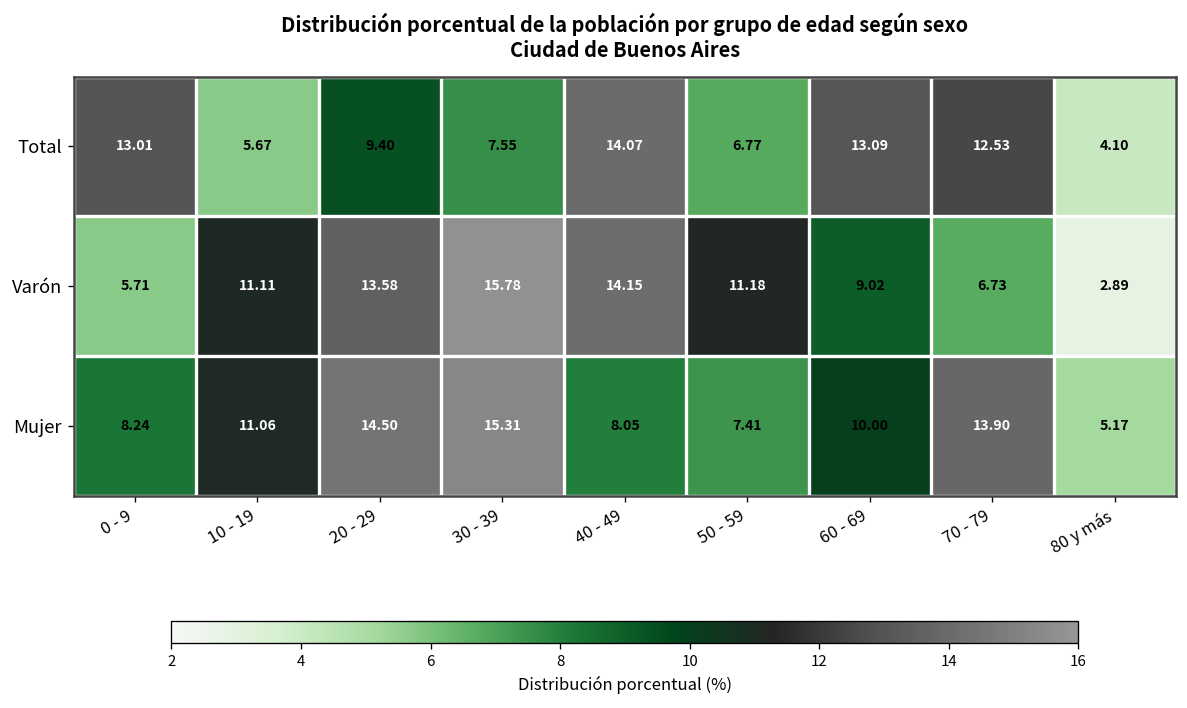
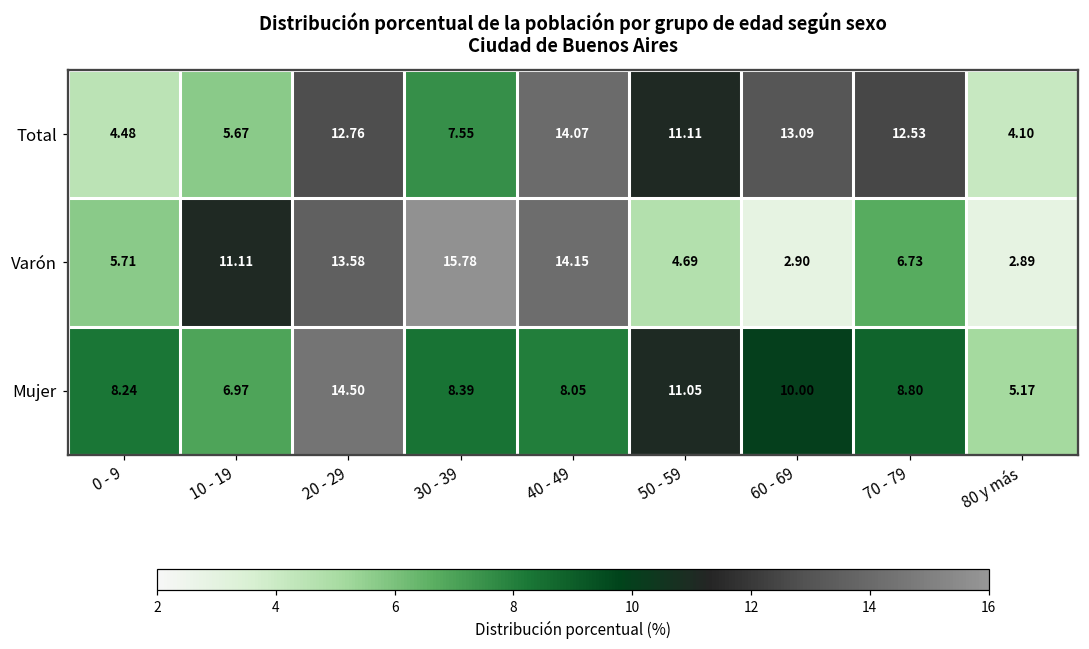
Total, 0 - 9: 13.01 -> 4.48
Total, 20 - 29: 9.40 -> 12.76
Total, 50 - 59: 6.77 -> 11.11
Varón, 50 - 59: 11.18 -> 4.69
Varón, 60 - 69: 9.02 -> 2.90
Mujer, 10 - 19: 11.06 -> 6.97
Mujer, 30 - 39: 15.31 -> 8.39
Mujer, 50 - 59: 7.41 -> 11.05
Mujer, 70 - 79: 13.90 -> 8.80
